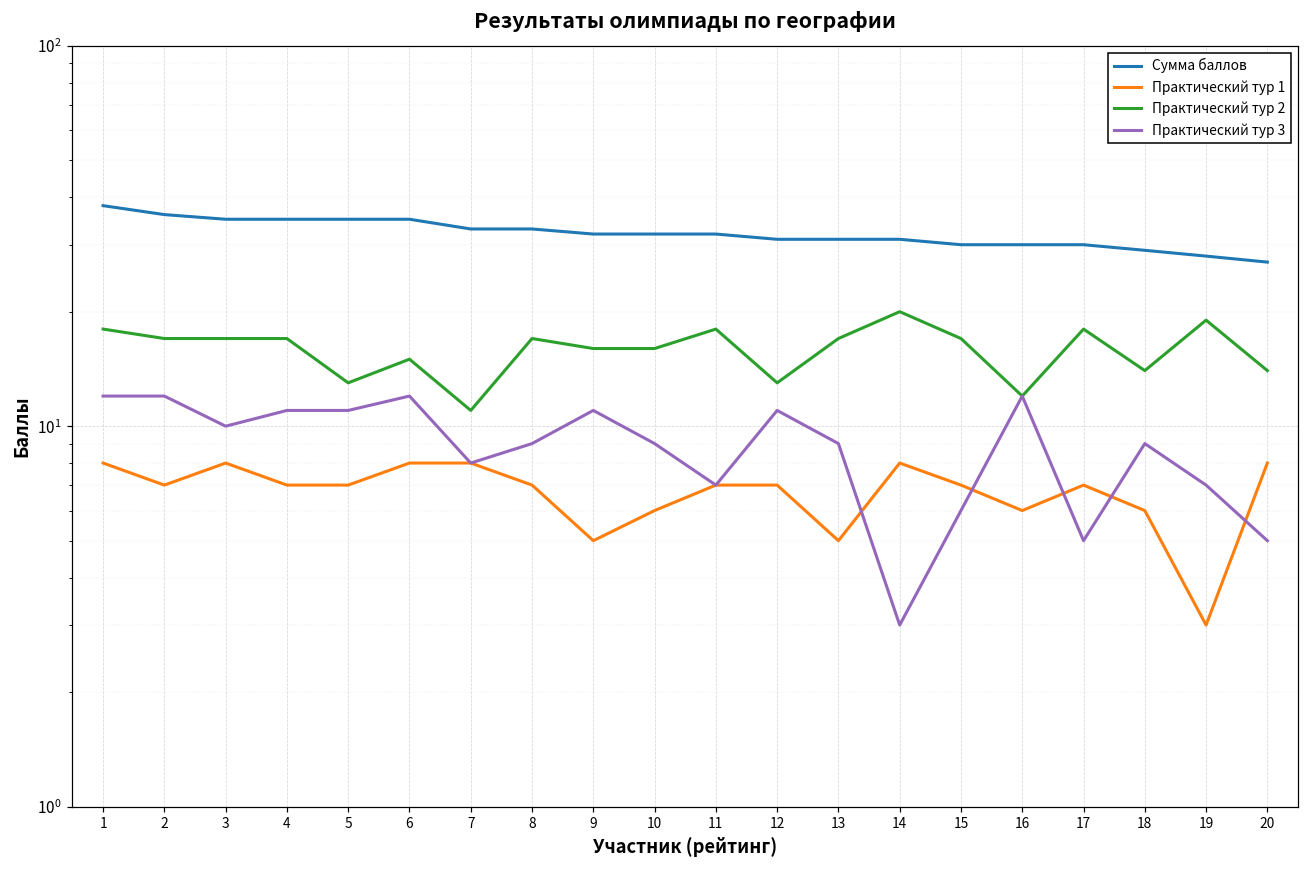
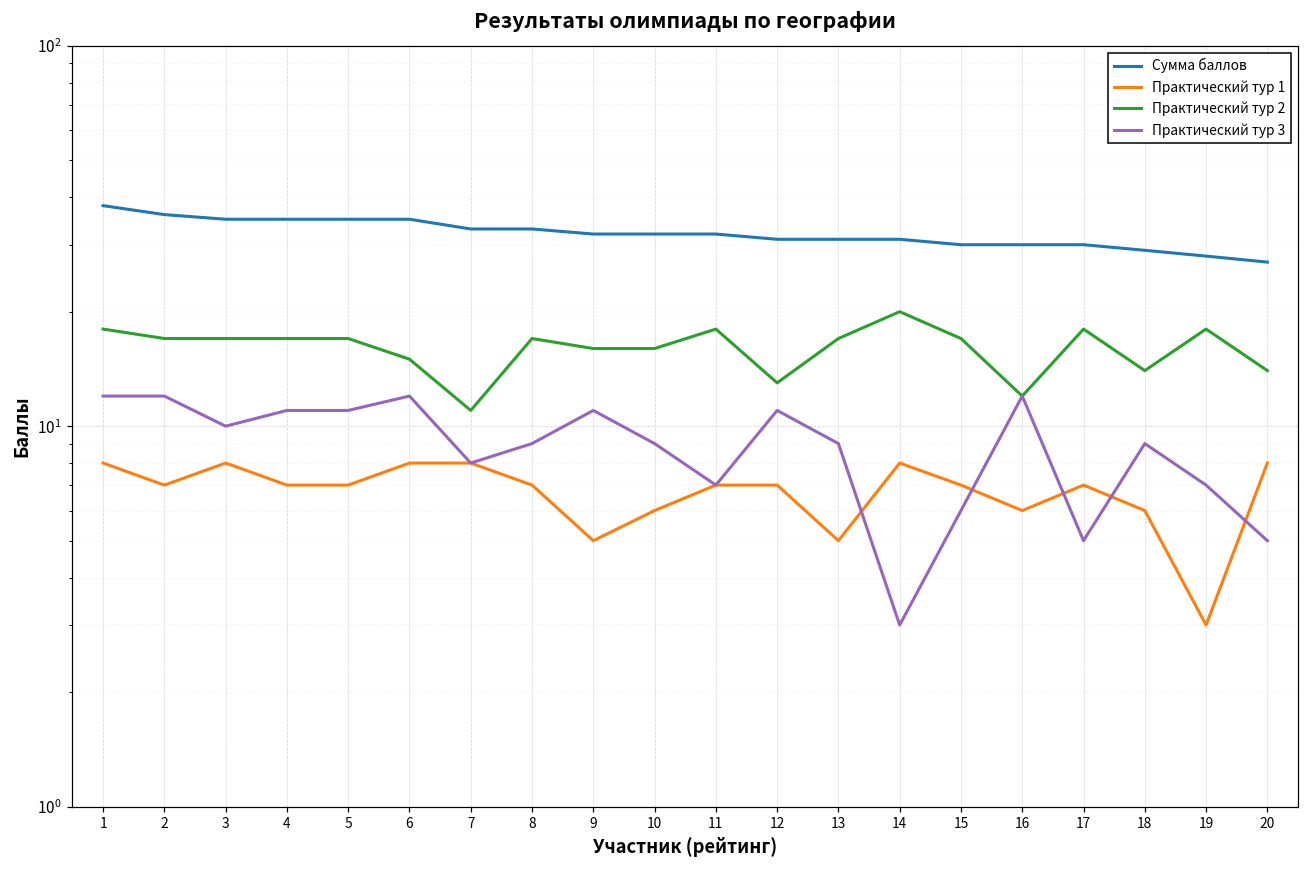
Практический тур 2, 5: 13 -> 17
Практический тур 2, 19: 19 -> 18
